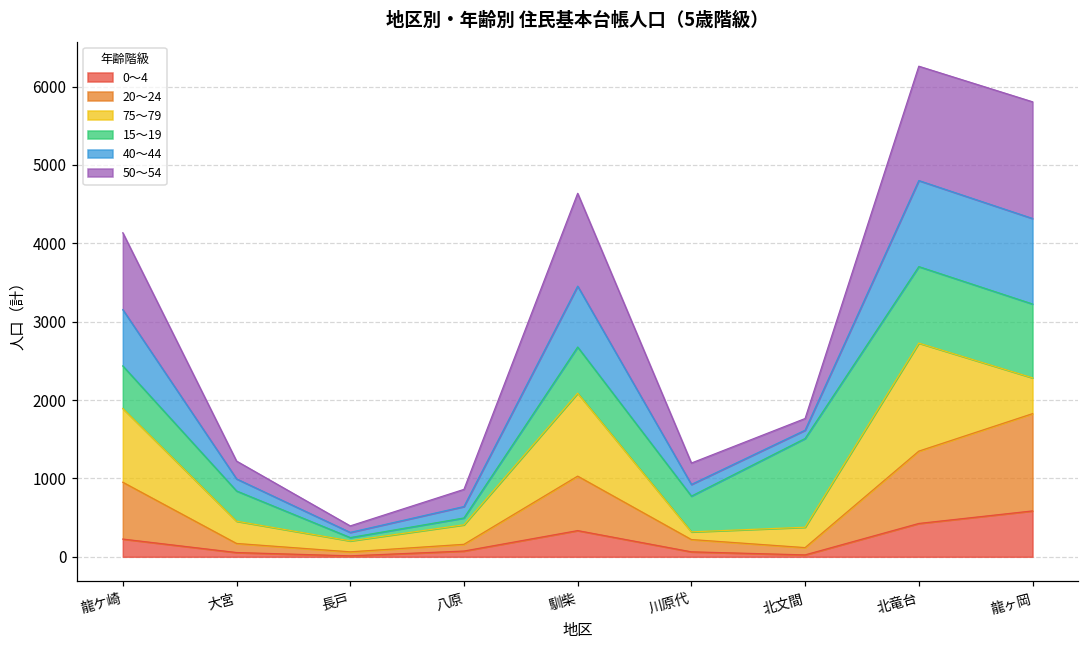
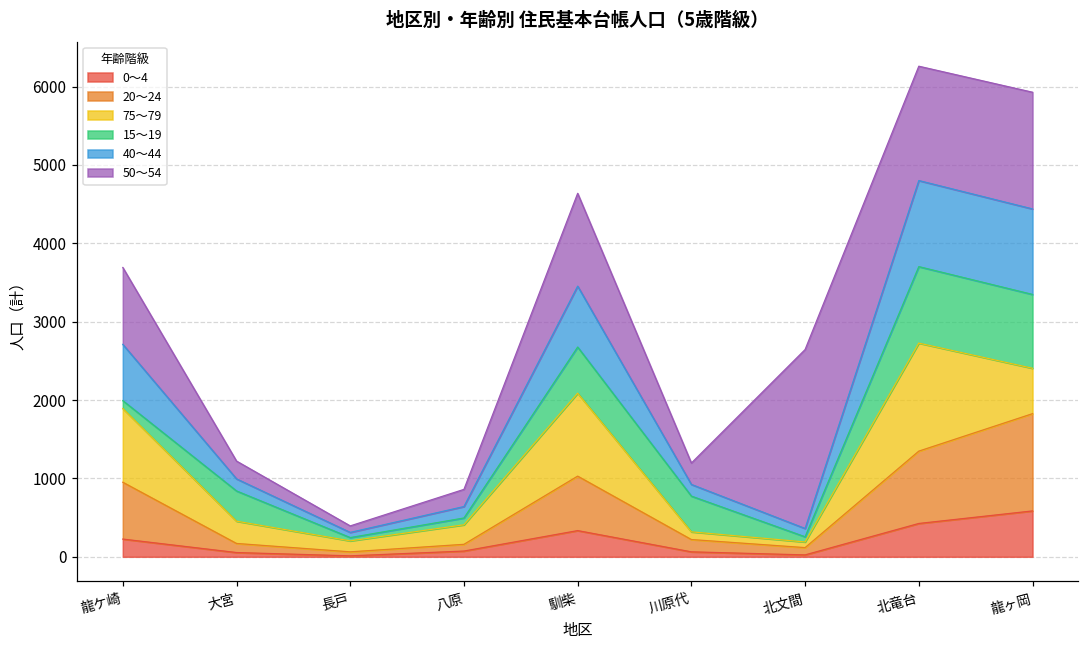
15～19, 龍ケ崎: 500 -> 100
75～79, 北文間: 300 -> 100
15～19, 北文間: 1100 -> 100
50～54, 北文間: 100 -> 2300
75～79, 龍ヶ岡: 500 -> 600
